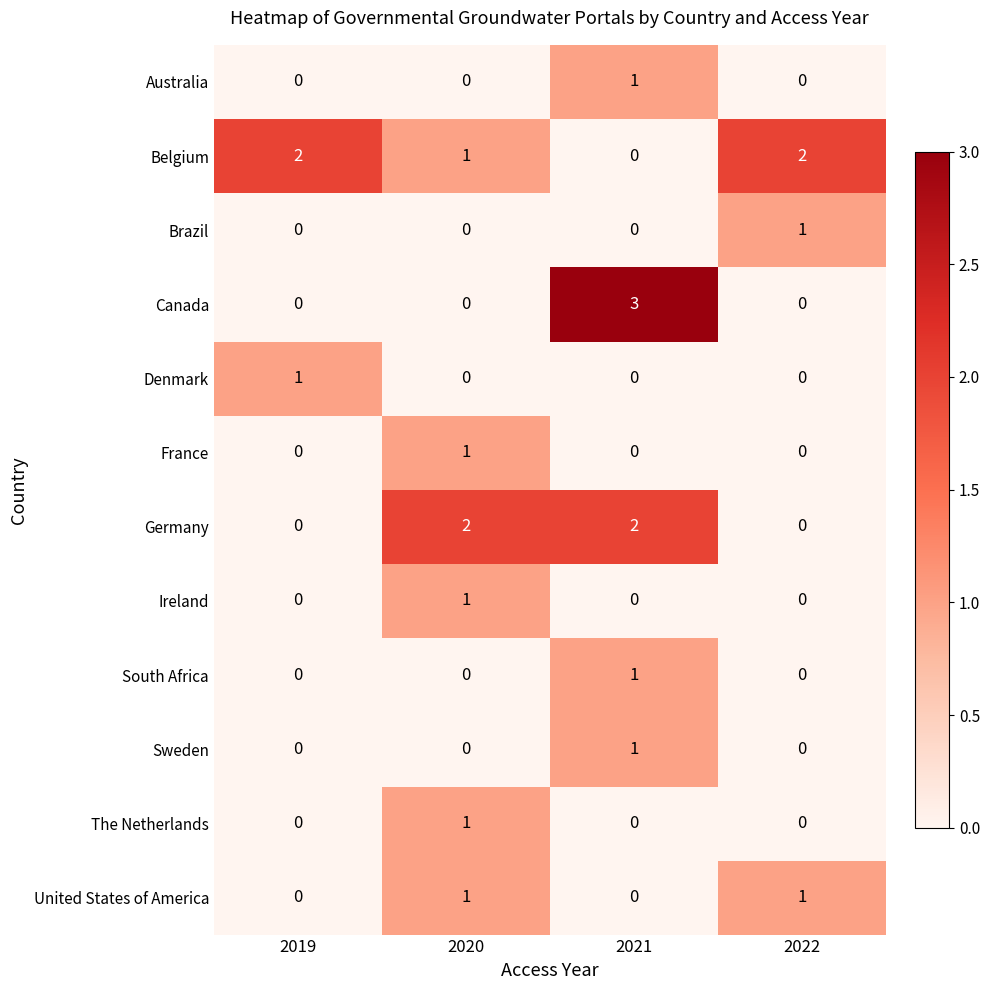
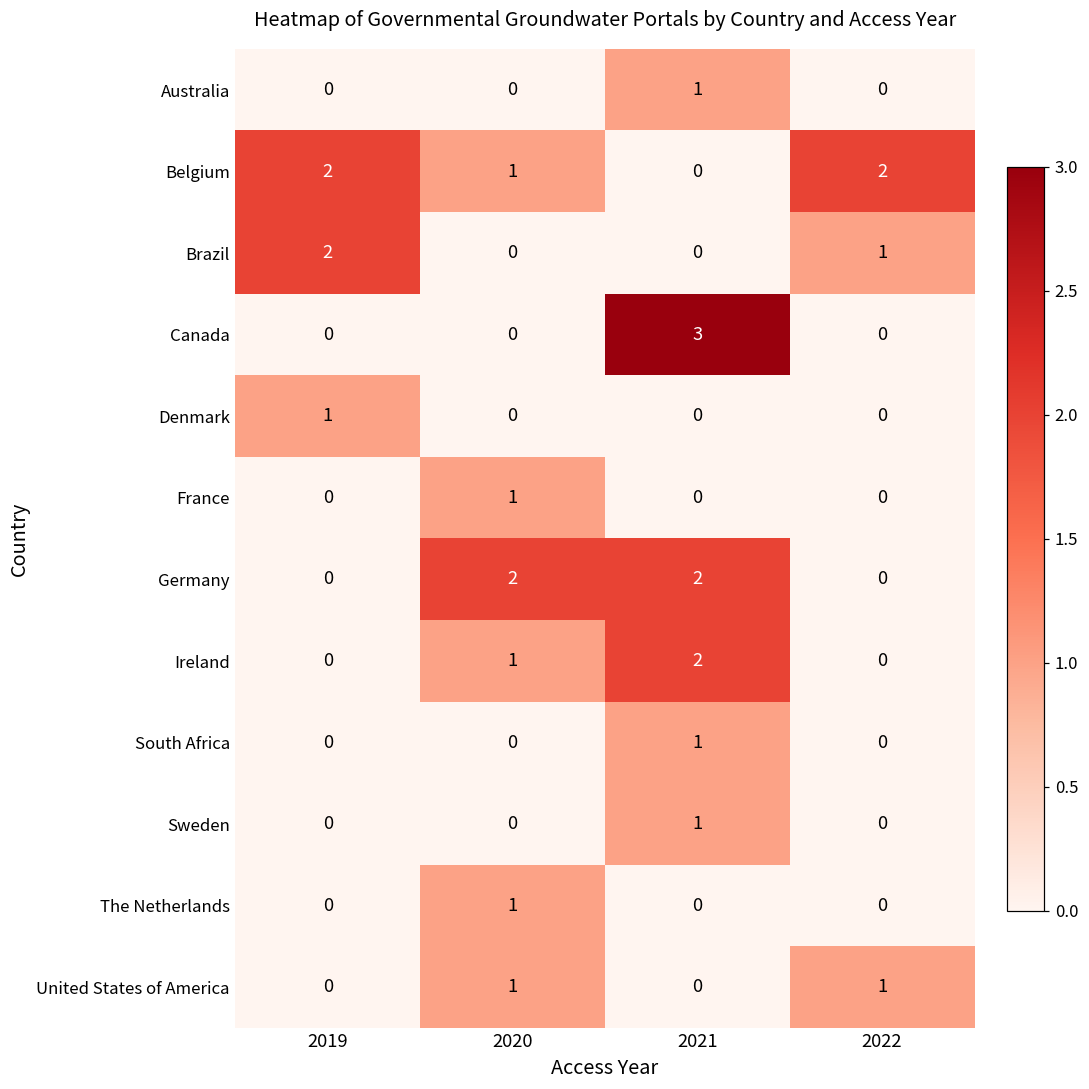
Brazil, 2019: 0 -> 2
Ireland, 2021: 0 -> 2
